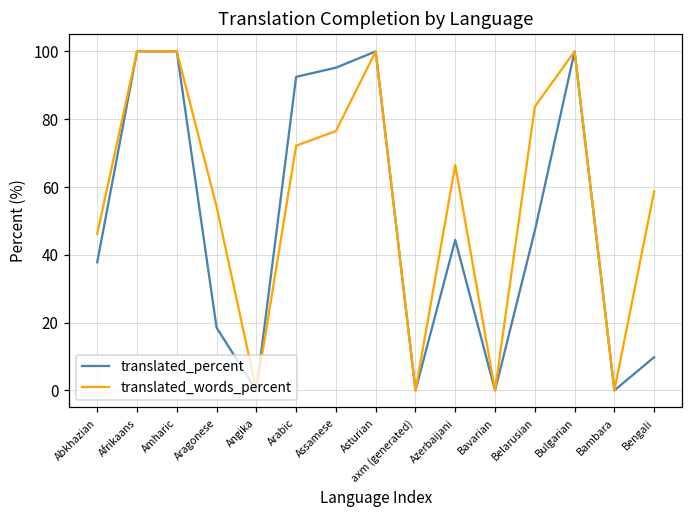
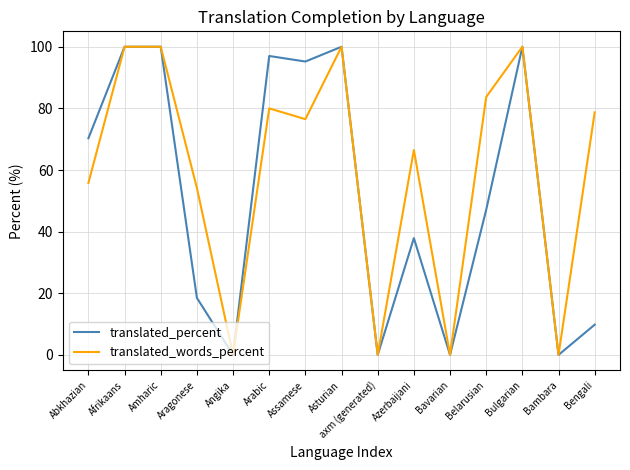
translated_percent, Abkhazian: 38 -> 70
translated_words_percent, Abkhazian: 46 -> 56
translated_percent, Arabic: 93 -> 97
translated_words_percent, Arabic: 72 -> 80
translated_percent, Azerbaijani: 44 -> 38
translated_words_percent, Bengali: 59 -> 79
